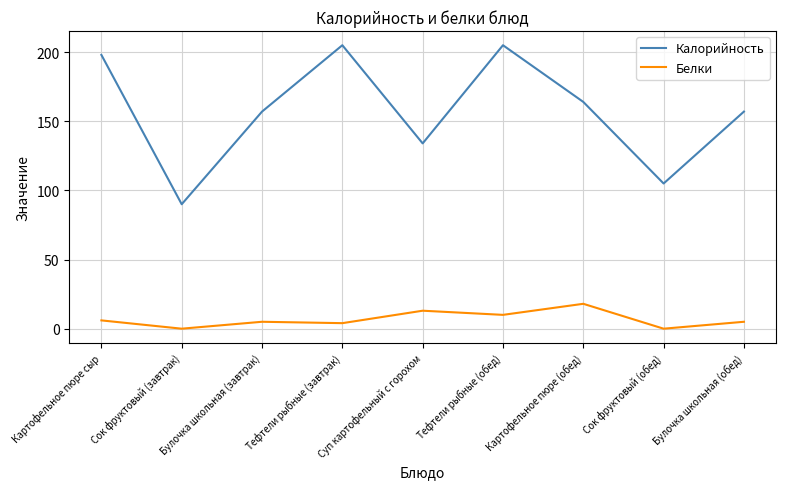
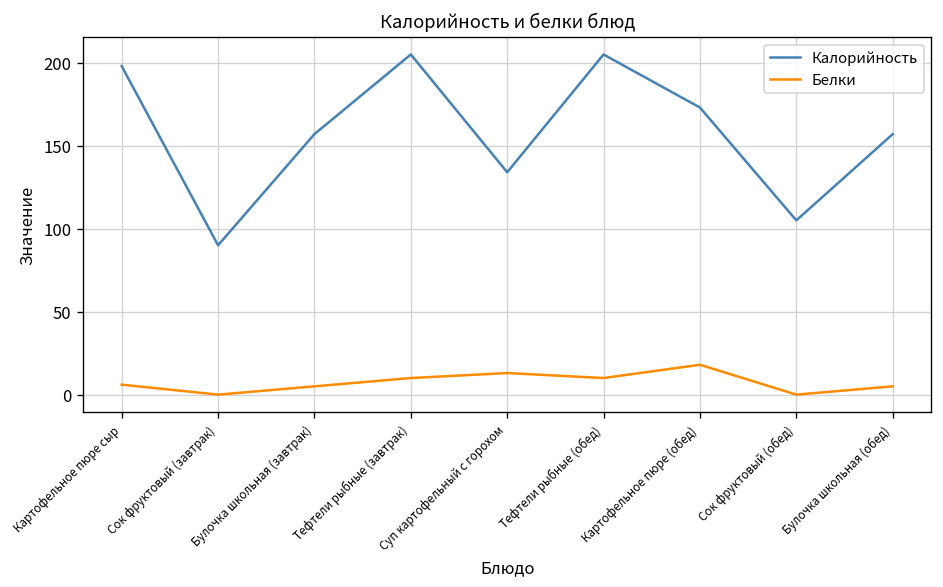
Белки, Тефтели рыбные (завтрак): 4 -> 10
Калорийность, Картофельное пюре (обед): 164 -> 173
